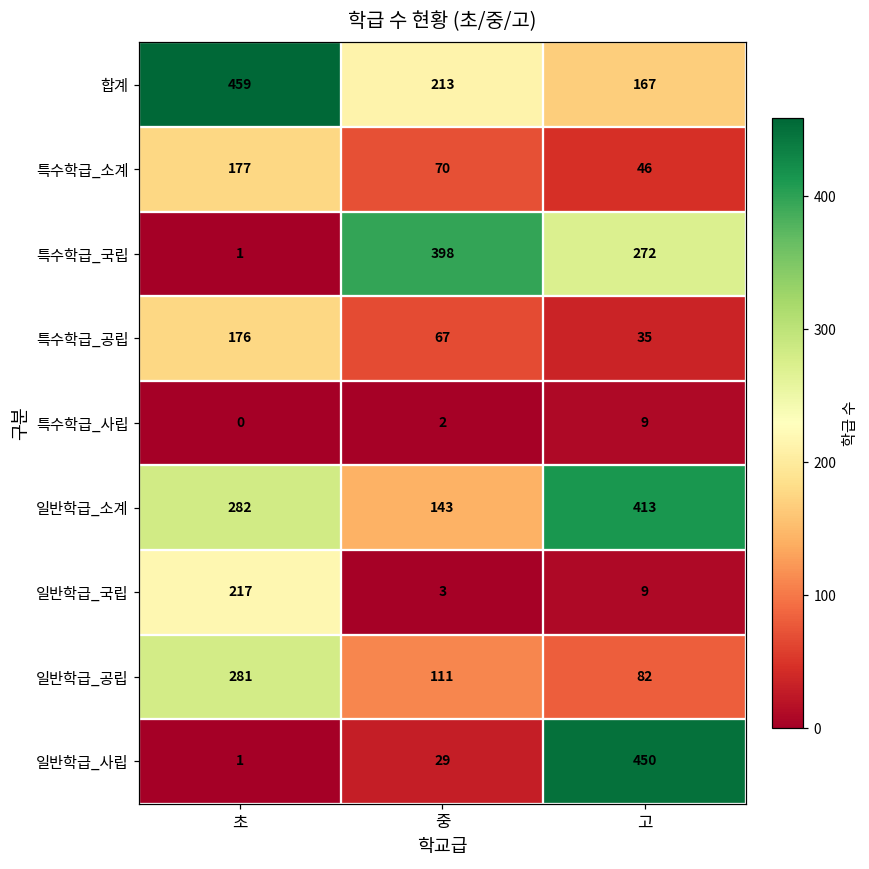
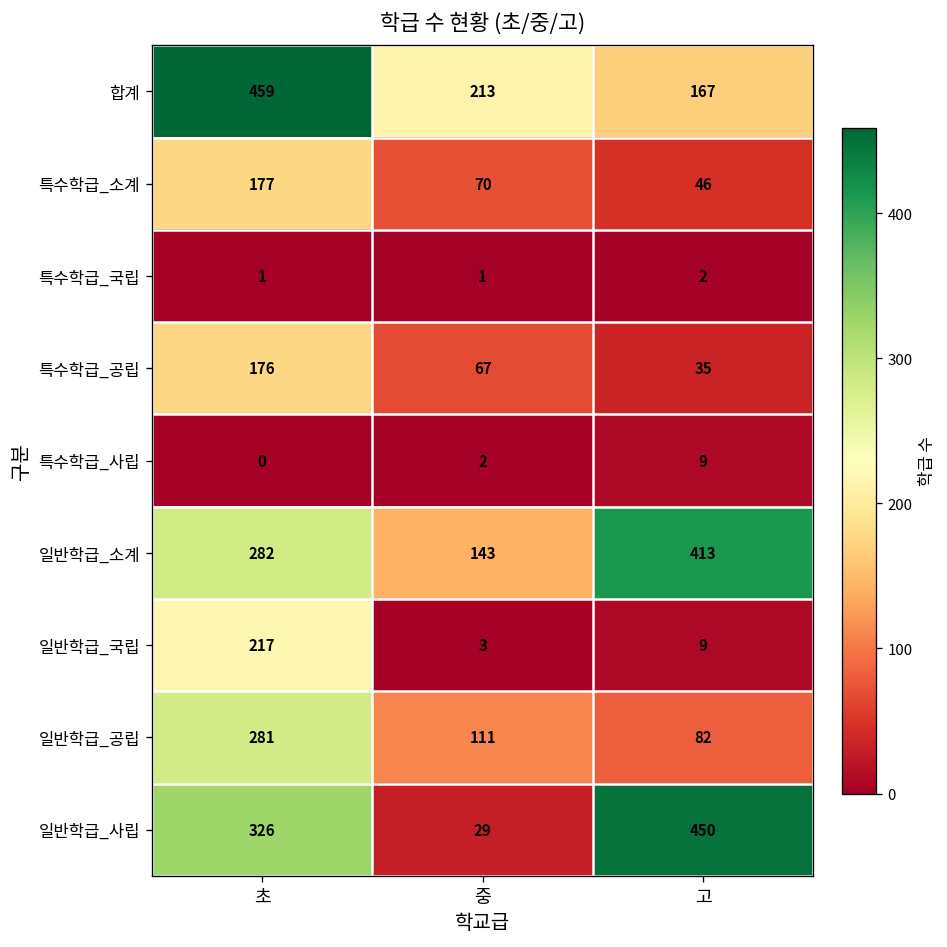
특수학급_국립, 중: 398 -> 1
특수학급_국립, 고: 272 -> 2
일반학급_사립, 초: 1 -> 326
